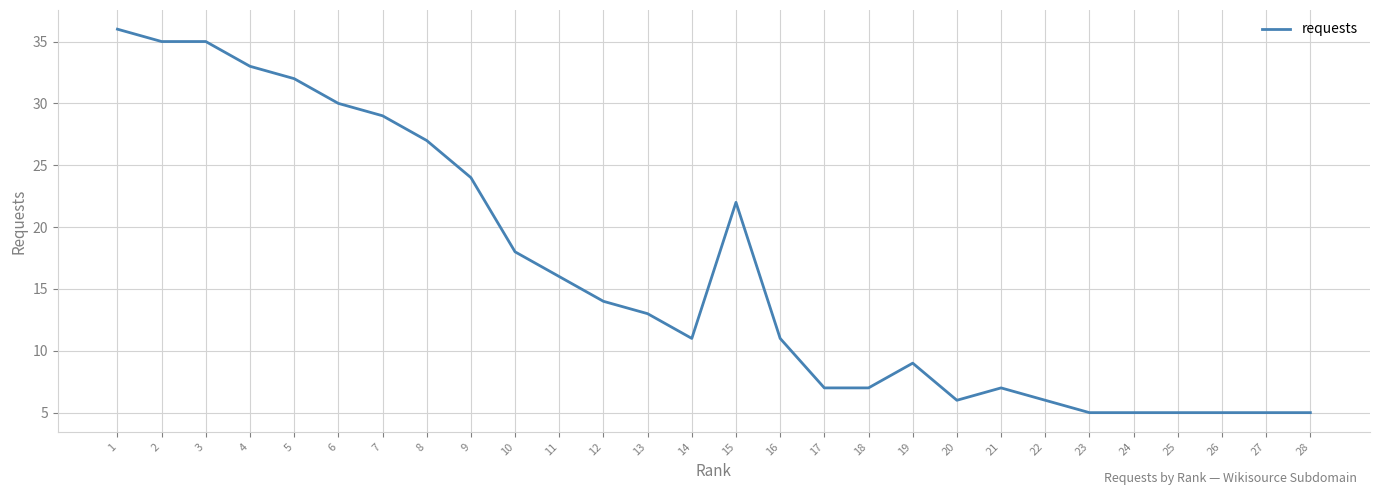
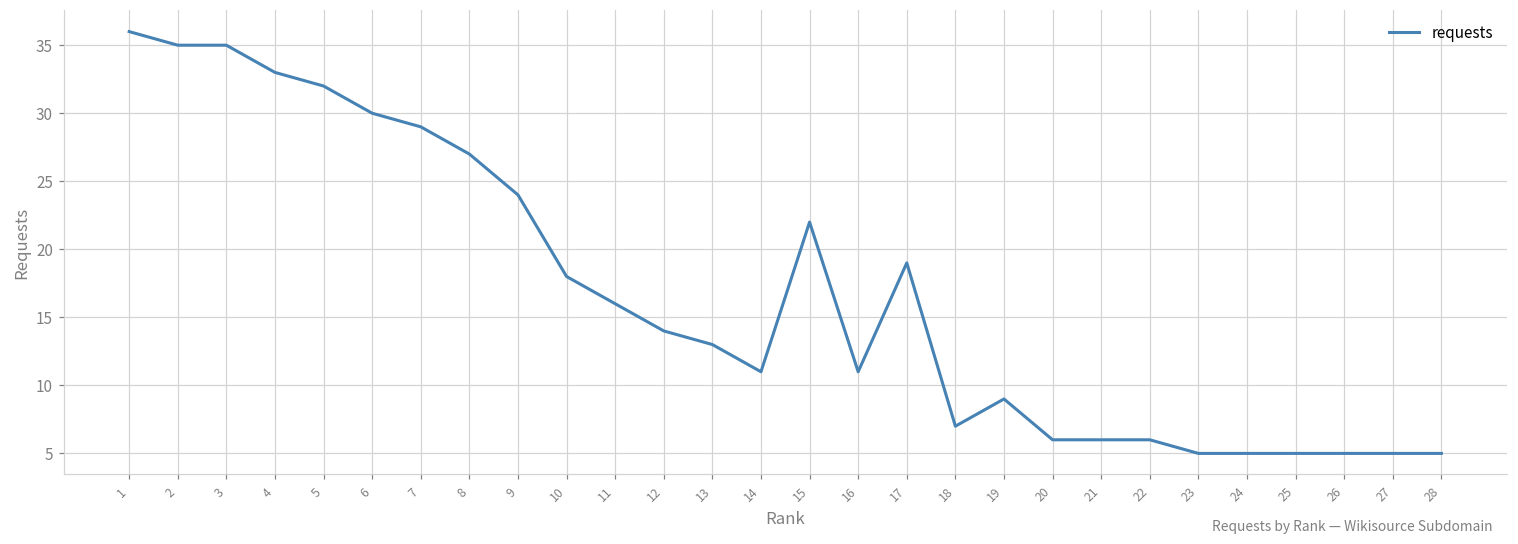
17: 7 -> 19
21: 7 -> 6
